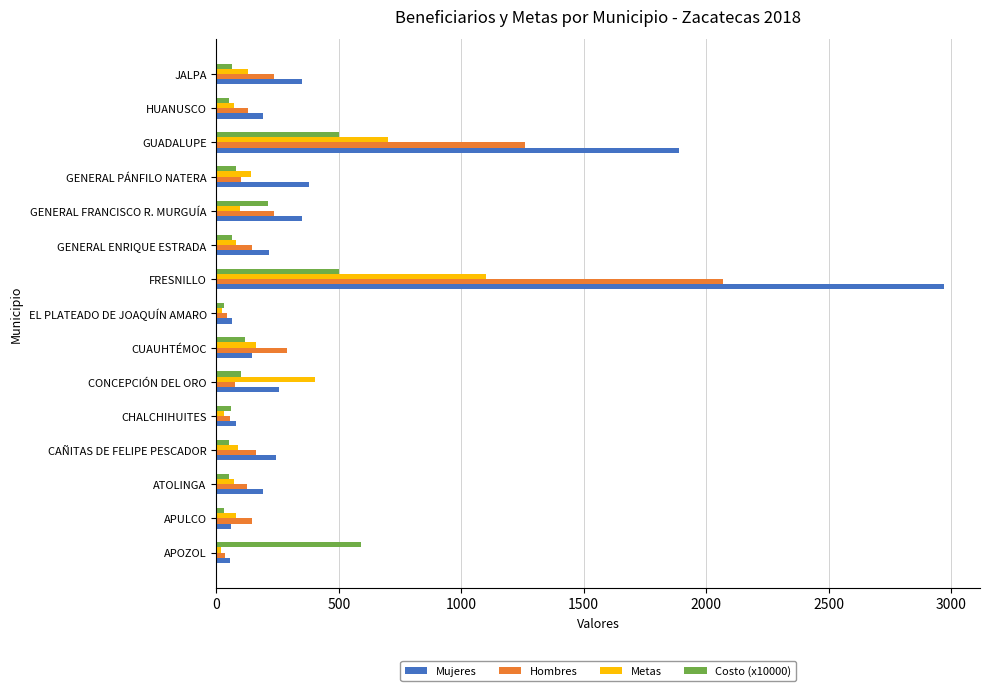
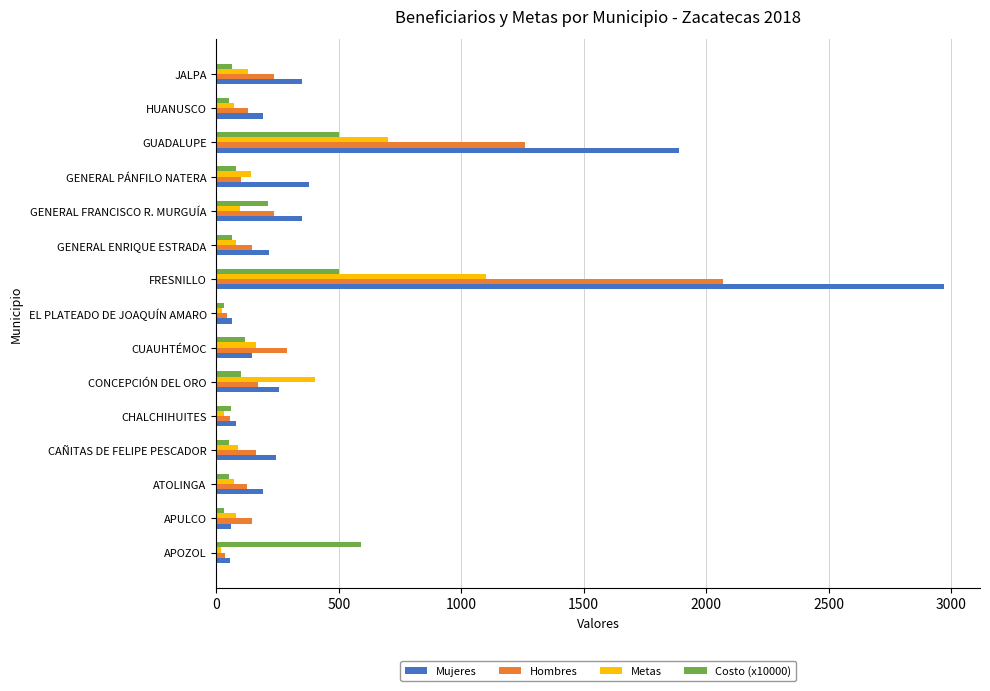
Hombres, CONCEPCIÓN DEL ORO: 80 -> 170
